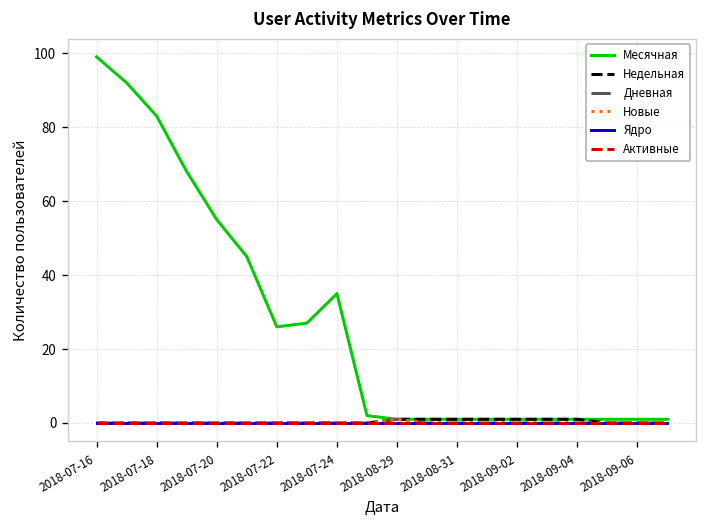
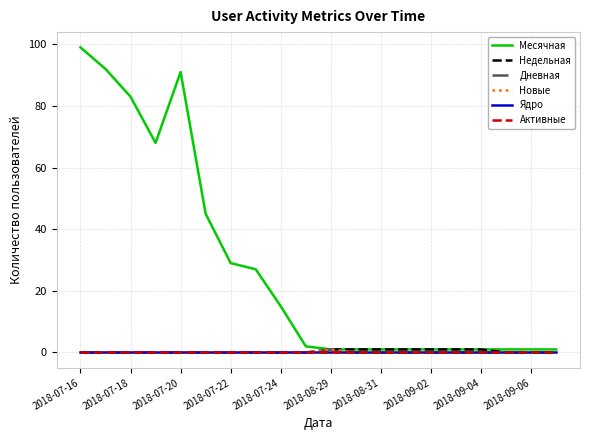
Месячная, 2018-07-20: 55 -> 91
Месячная, 2018-07-22: 26 -> 29
Месячная, 2018-07-24: 35 -> 15
